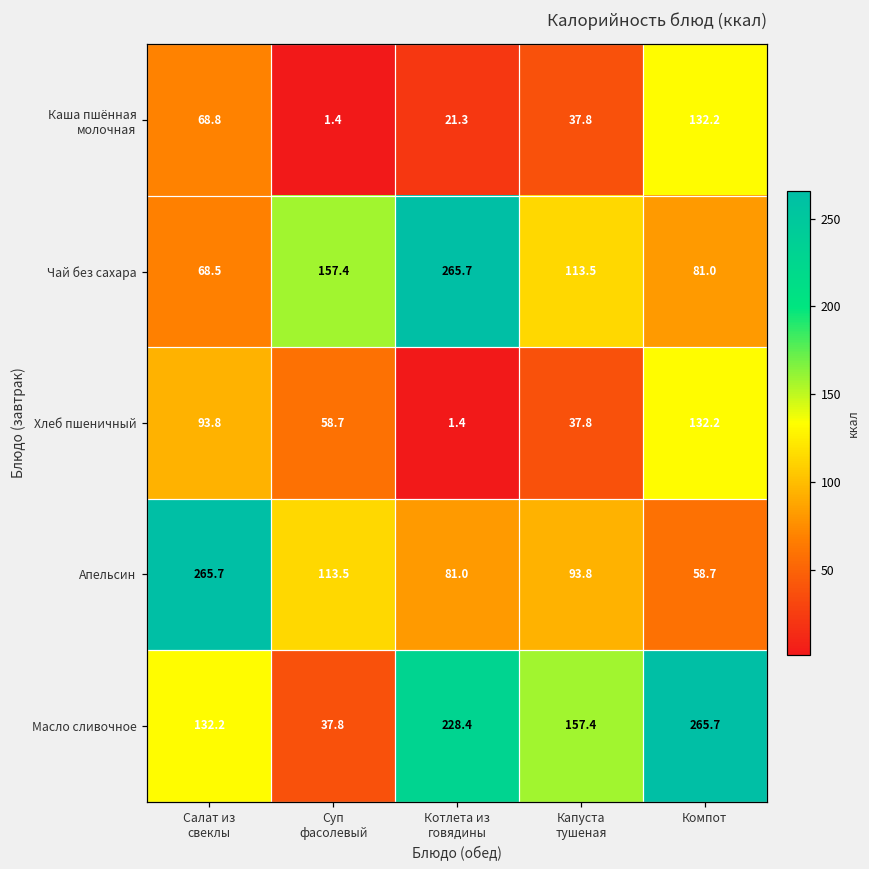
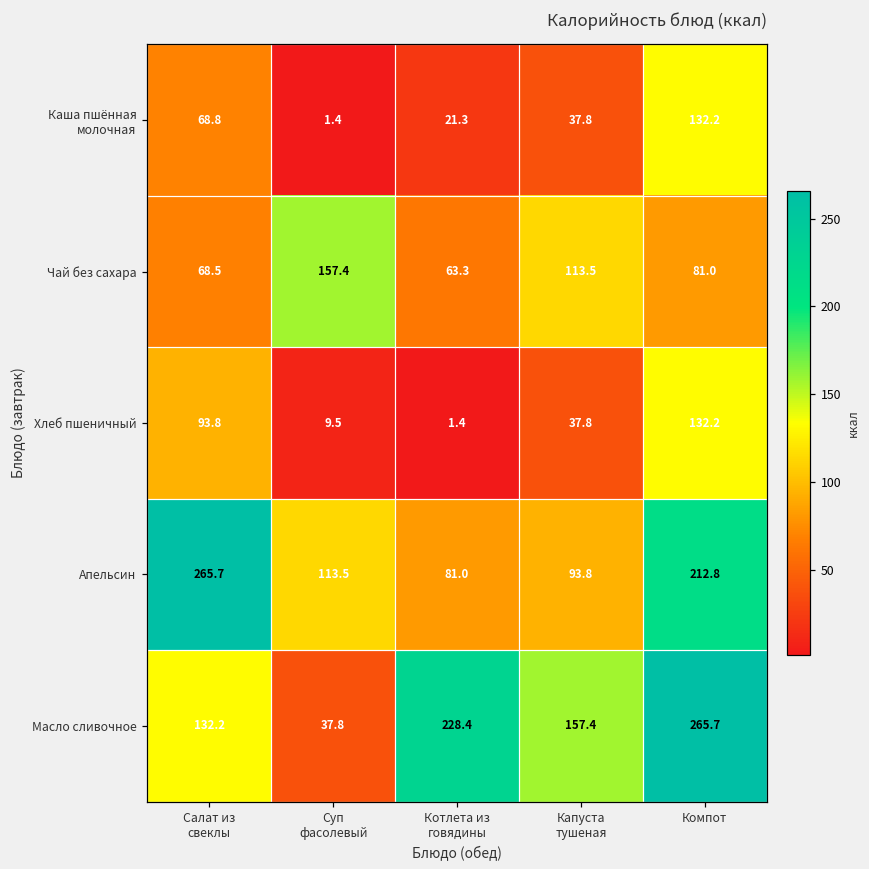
Чай без сахара, Котлета из говядины: 265.7 -> 63.3
Хлеб пшеничный, Суп фасолевый: 58.7 -> 9.5
Апельсин, Компот: 58.7 -> 212.8
